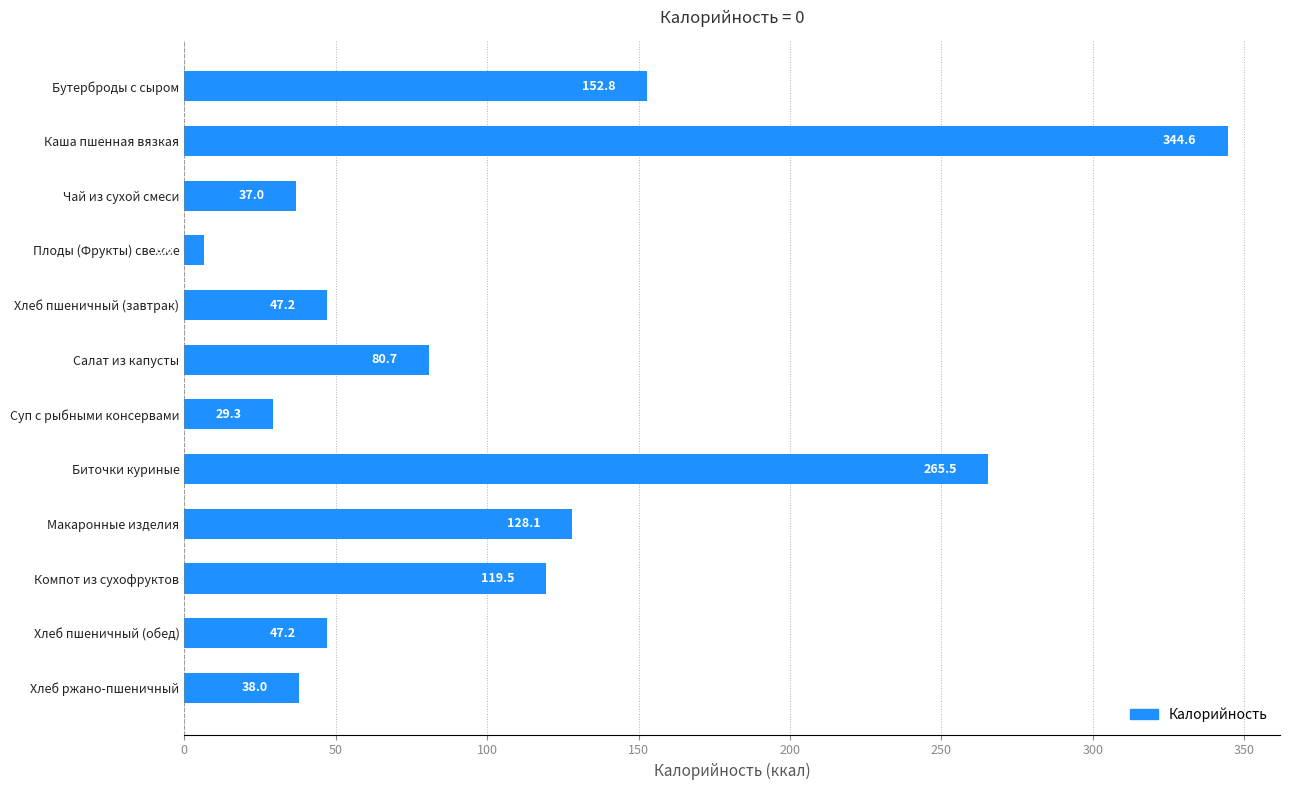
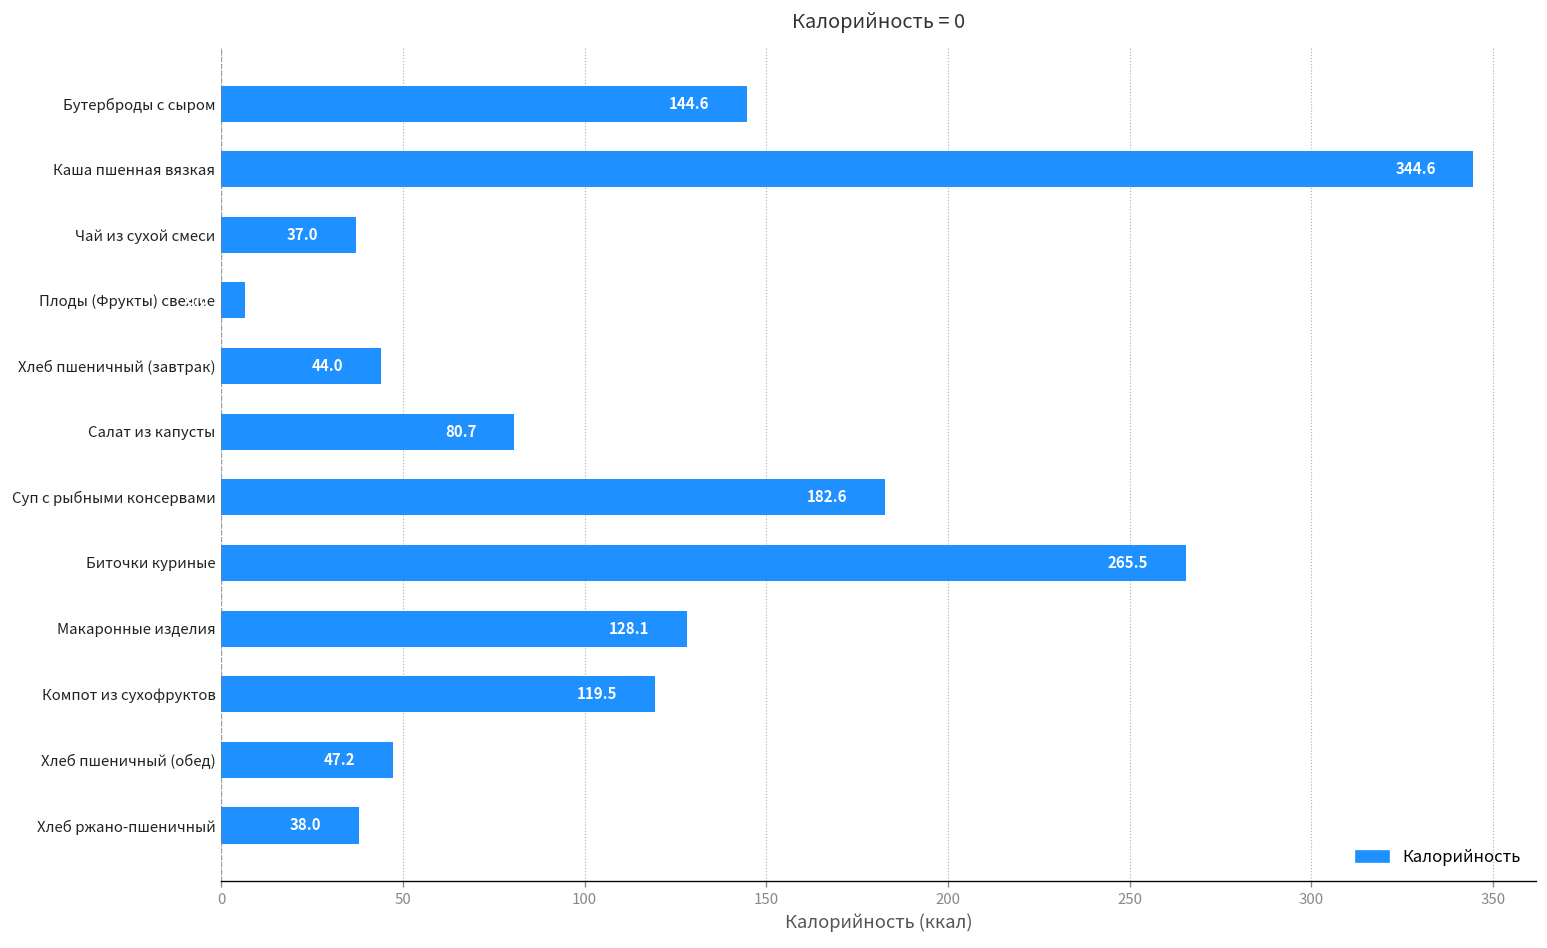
Бутерброды с сыром: 152.8 -> 144.6
Хлеб пшеничный (завтрак): 47.2 -> 44.0
Суп с рыбными консервами: 29.3 -> 182.6
